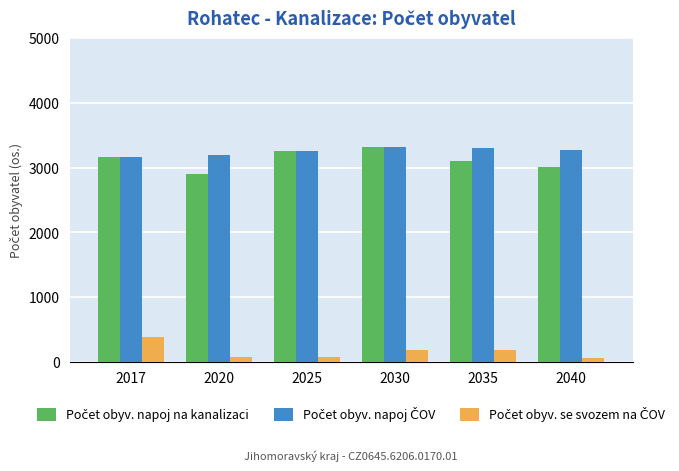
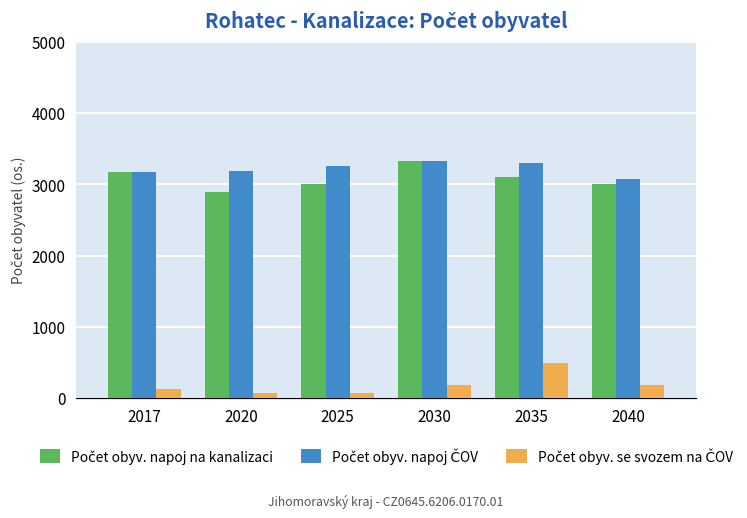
Počet obyv. se svozem na ČOV, 2017: 400 -> 100
Počet obyv. napoj na kanalizaci, 2025: 3300 -> 3000
Počet obyv. se svozem na ČOV, 2035: 200 -> 500
Počet obyv. napoj ČOV, 2040: 3300 -> 3100
Počet obyv. se svozem na ČOV, 2040: 100 -> 200
